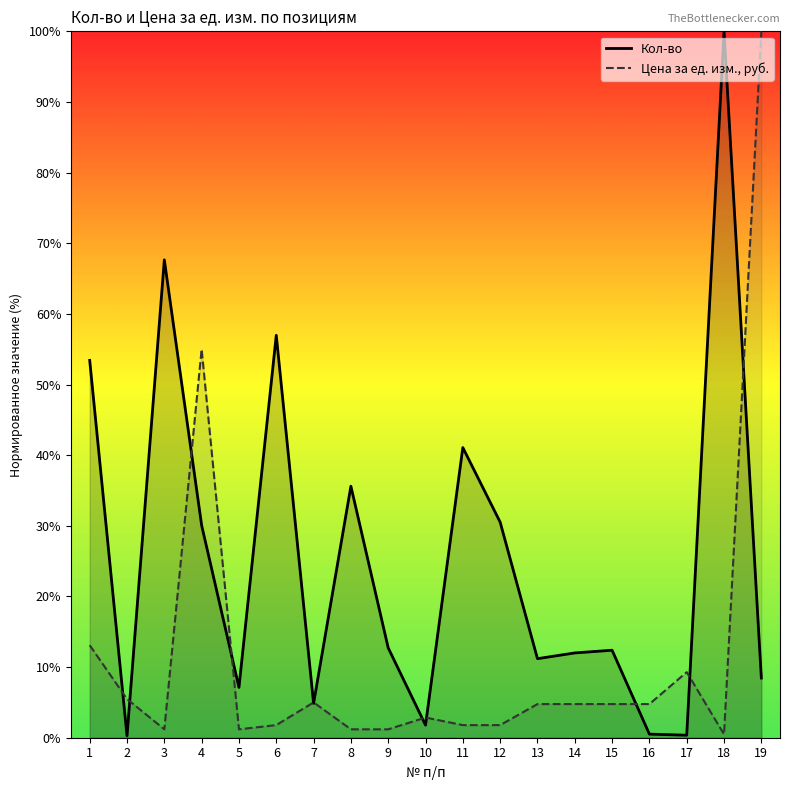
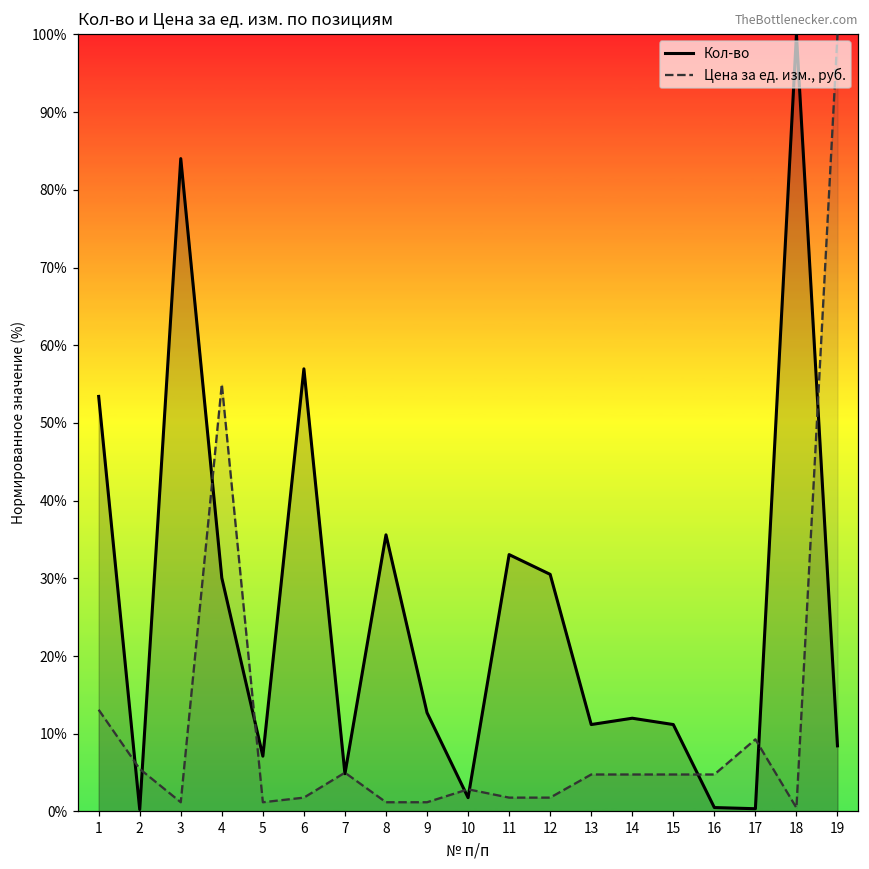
Кол-во, 3: 68% -> 84%
Кол-во, 11: 41% -> 33%
Кол-во, 15: 12% -> 11%
